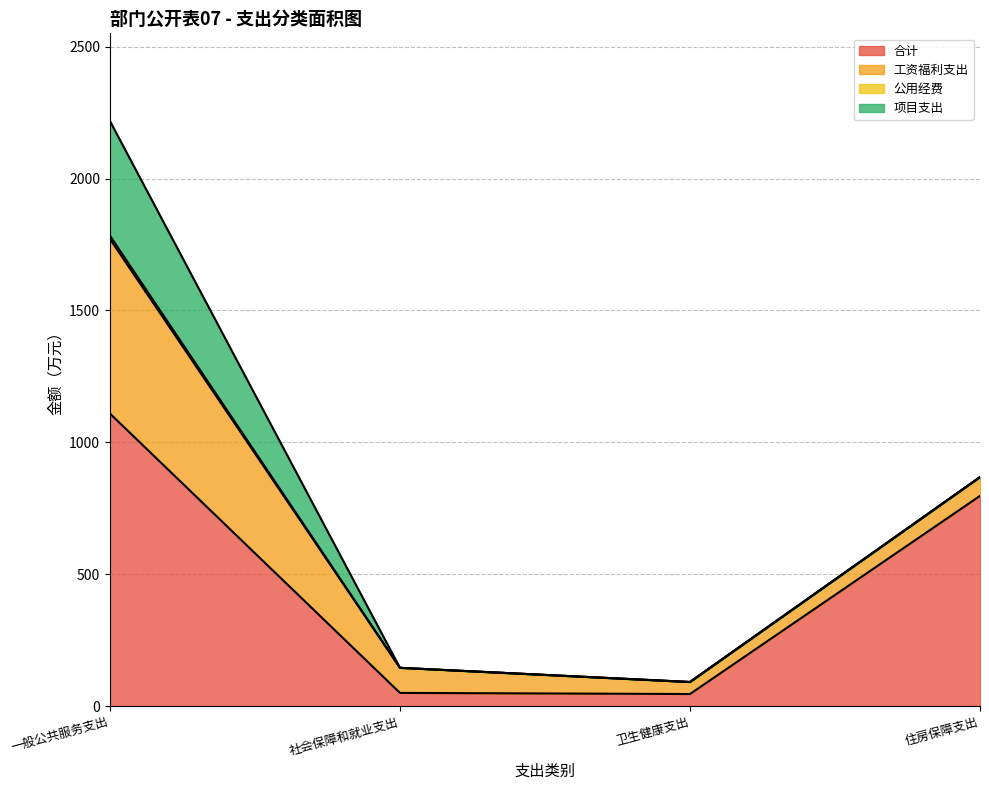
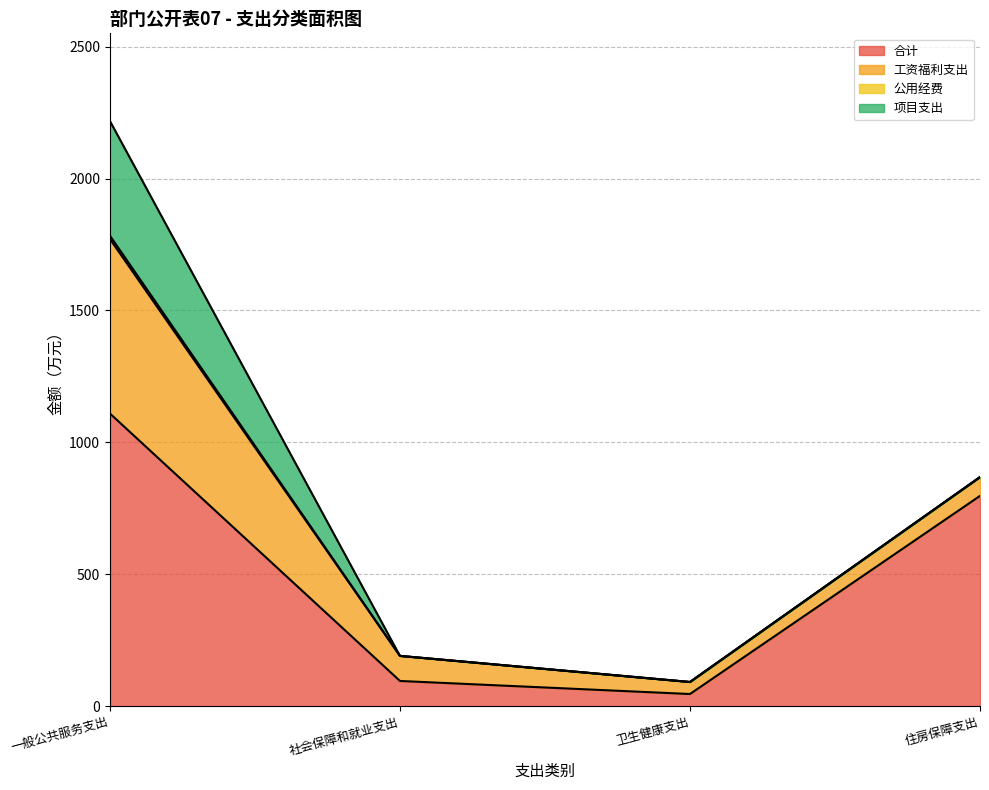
合计, 社会保障和就业支出: 50 -> 100
